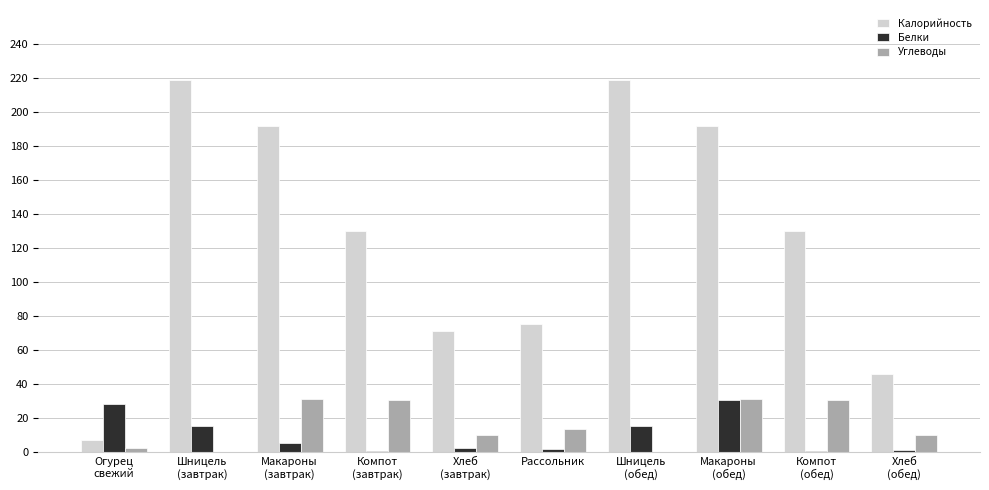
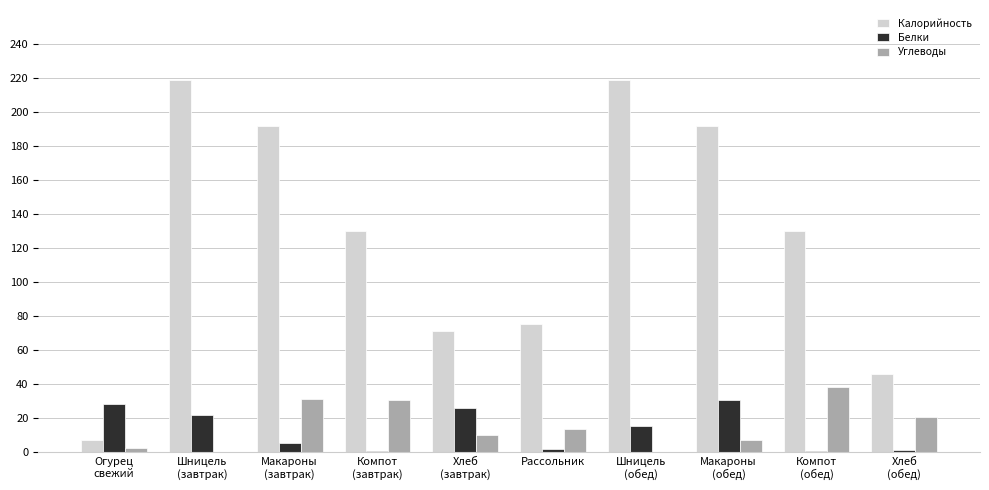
Белки, Шницель (завтрак): 15 -> 22
Белки, Хлеб (завтрак): 2 -> 26
Углеводы, Макароны (обед): 31 -> 7
Углеводы, Компот (обед): 31 -> 38
Углеводы, Хлеб (обед): 10 -> 21
